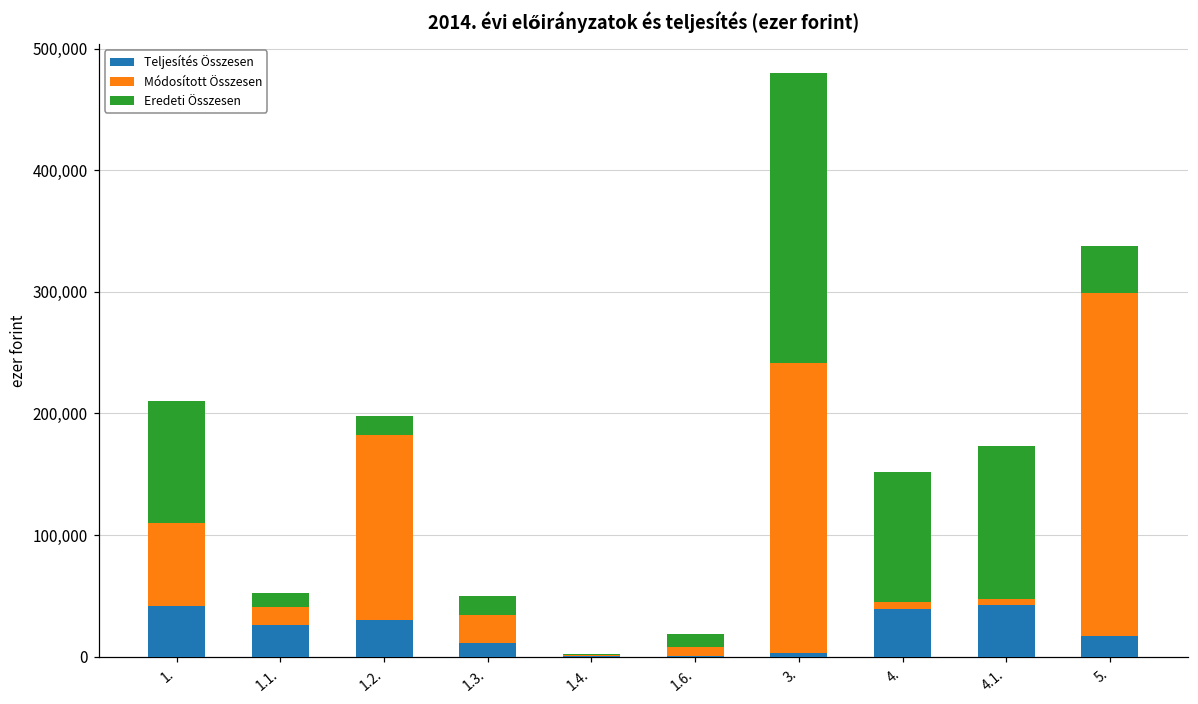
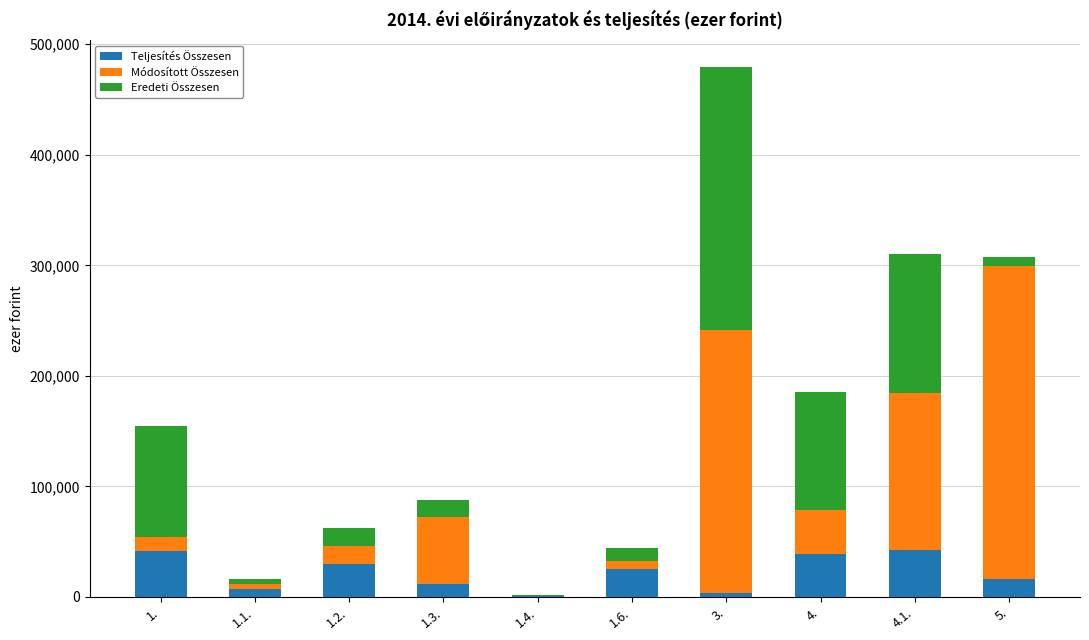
Módosított Összesen, 1.: 68,000 -> 12,000
Teljesítés Összesen, 1.1.: 26,000 -> 8,000
Módosított Összesen, 1.1.: 15,000 -> 5,000
Eredeti Összesen, 1.1.: 12,000 -> 4,000
Módosított Összesen, 1.2.: 152,000 -> 16,000
Módosított Összesen, 1.3.: 23,000 -> 61,000
Teljesítés Összesen, 1.6.: 0 -> 26,000
Módosított Összesen, 4.: 6,000 -> 40,000
Módosított Összesen, 4.1.: 5,000 -> 142,000
Eredeti Összesen, 5.: 38,000 -> 9,000
